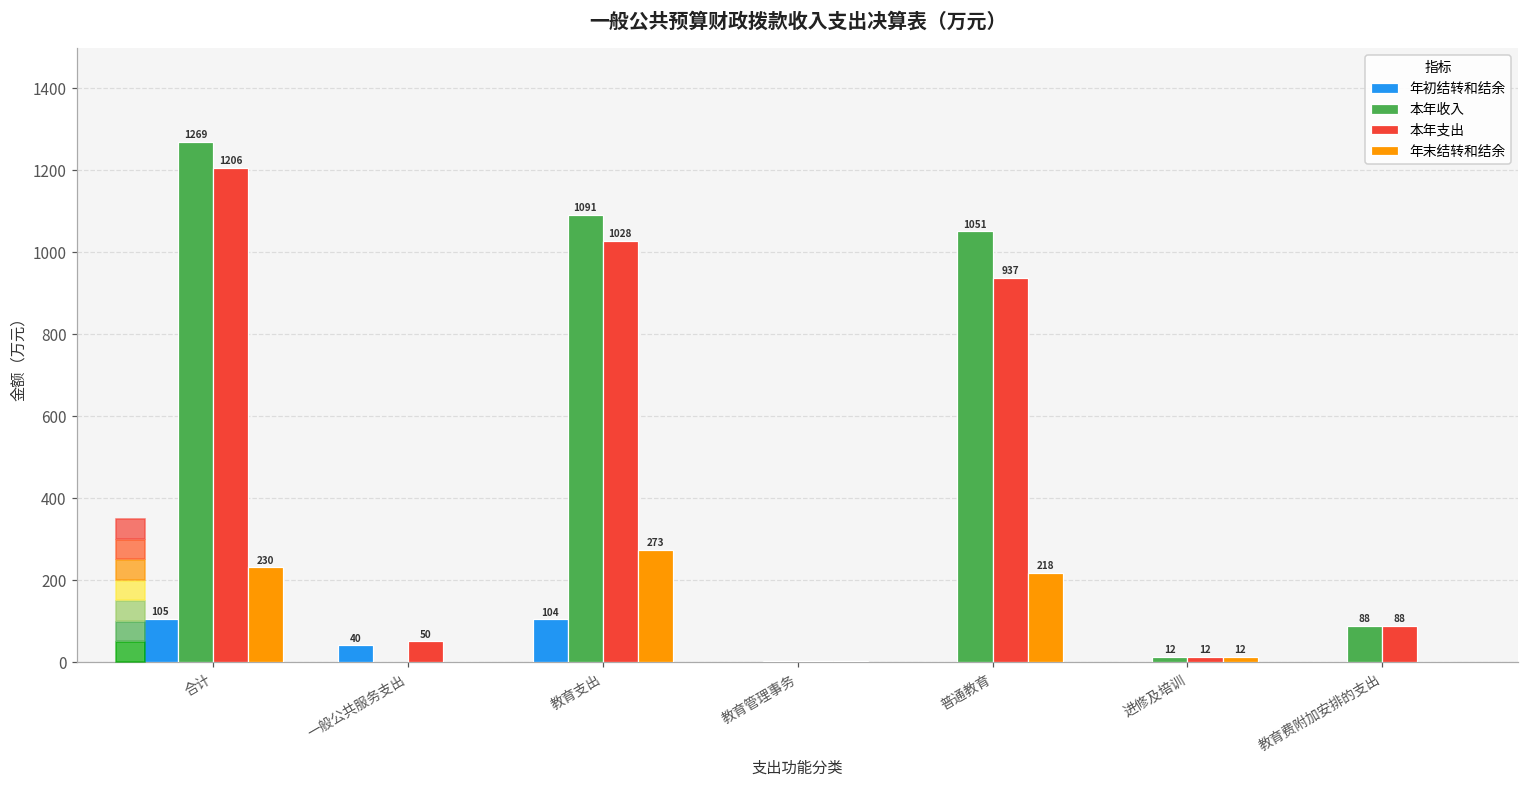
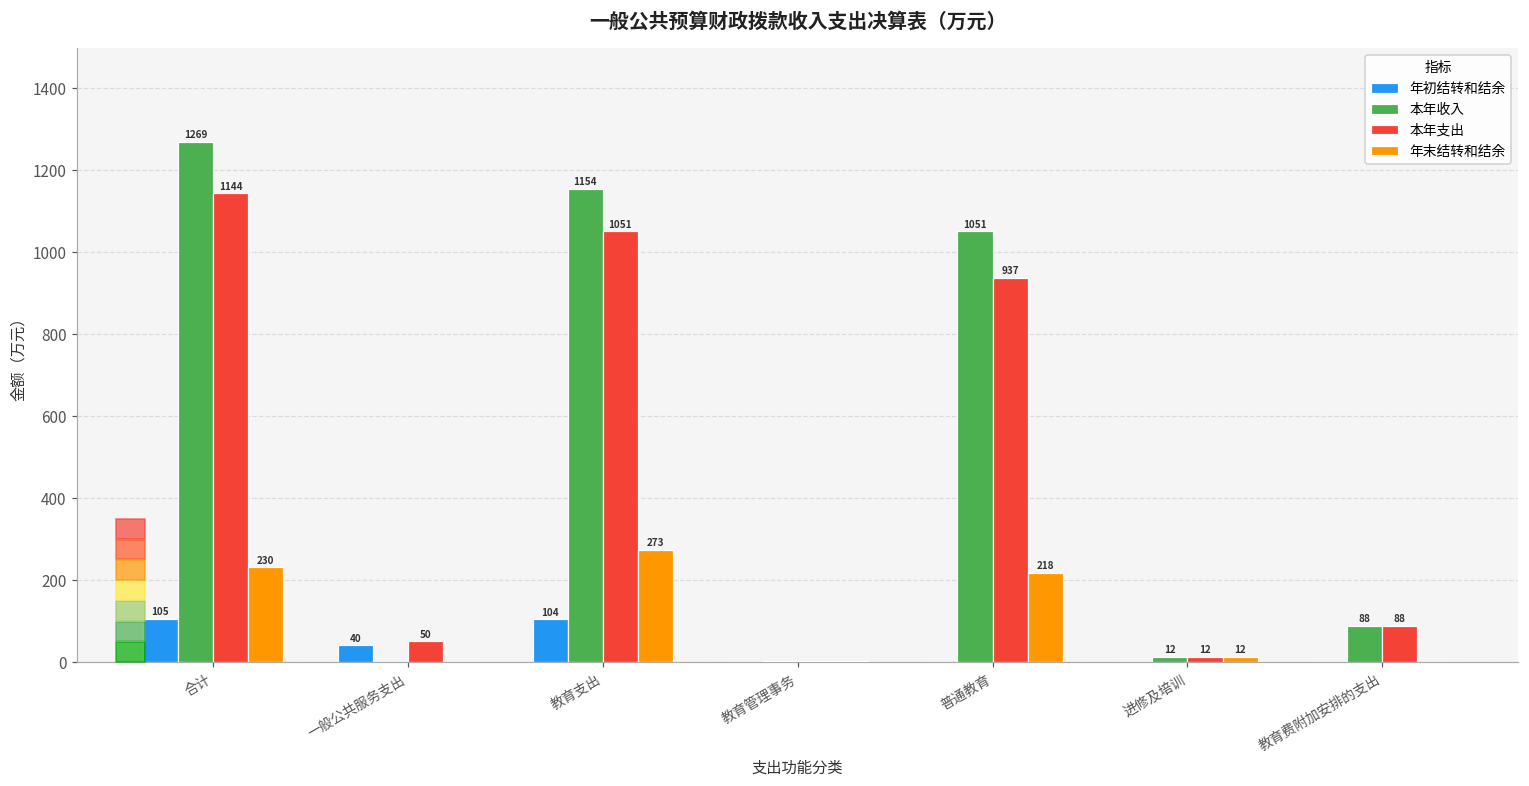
本年支出, 合计: 1206 -> 1144
本年收入, 教育支出: 1091 -> 1154
本年支出, 教育支出: 1028 -> 1051
